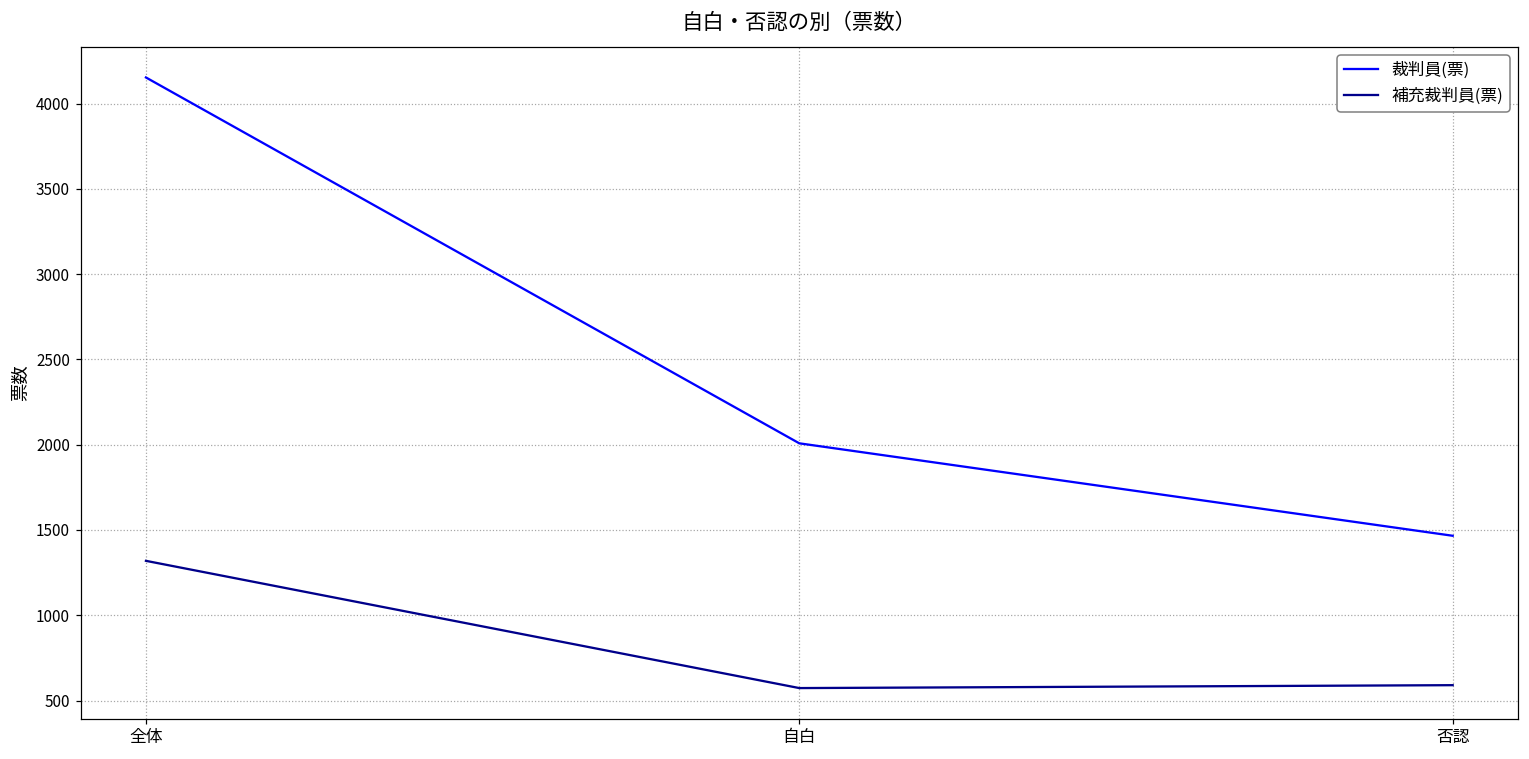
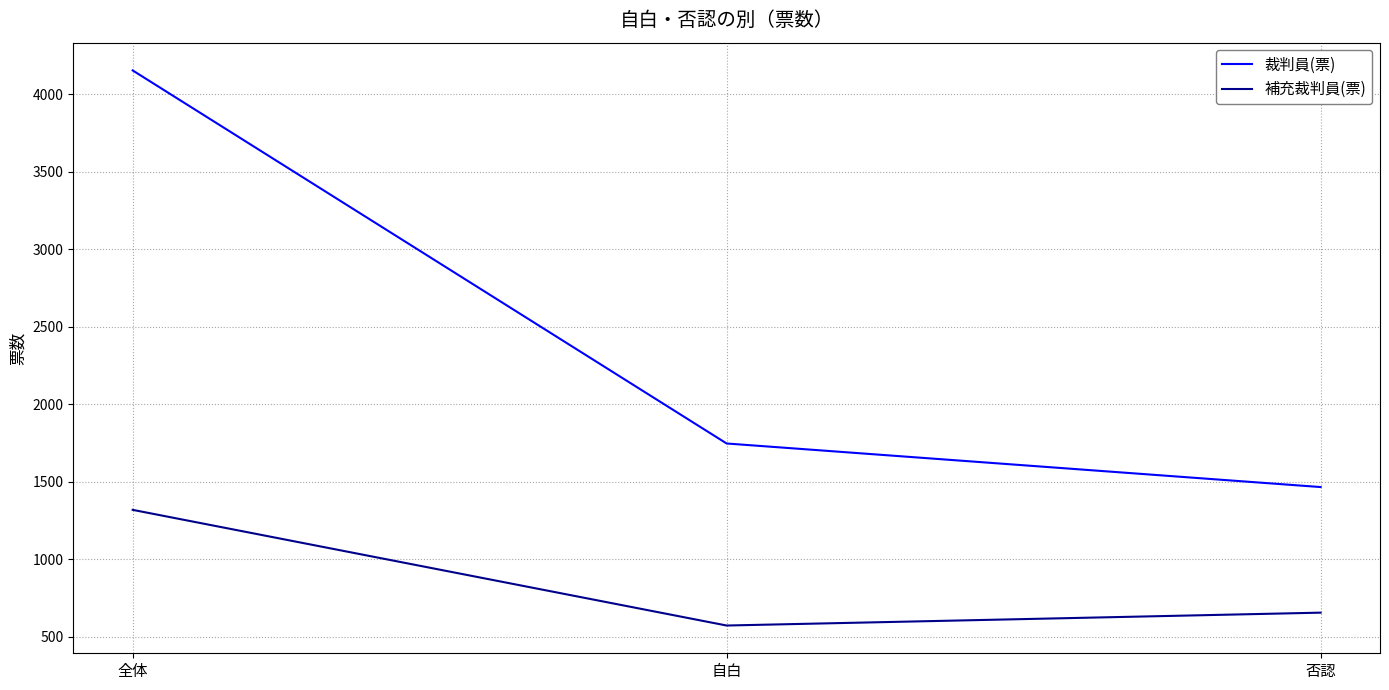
裁判員(票), 自白: 2010 -> 1750
補充裁判員(票), 否認: 590 -> 660
